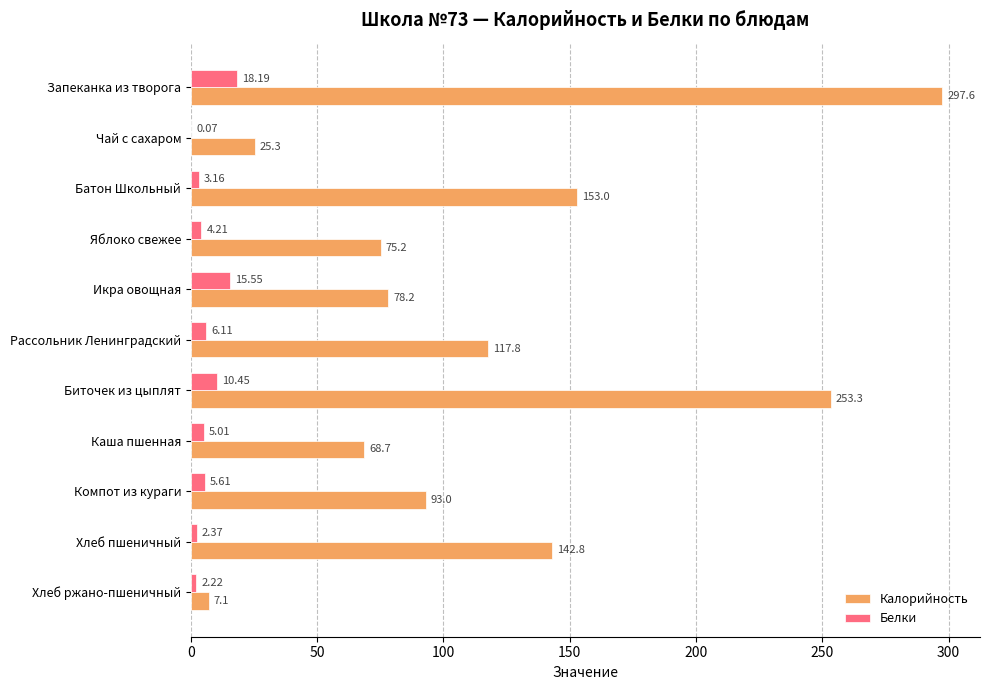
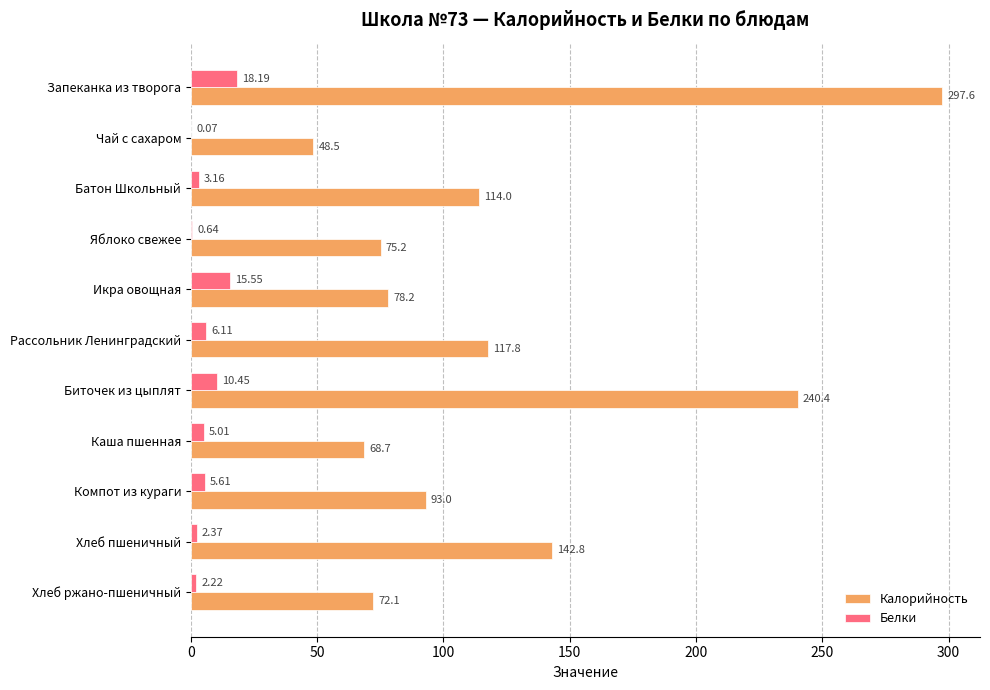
Калорийность, Чай с сахаром: 25.3 -> 48.5
Калорийность, Батон Школьный: 153.0 -> 114.0
Белки, Яблоко свежее: 4.21 -> 0.64
Калорийность, Биточек из цыплят: 253.3 -> 240.4
Калорийность, Хлеб ржано-пшеничный: 7.1 -> 72.1
